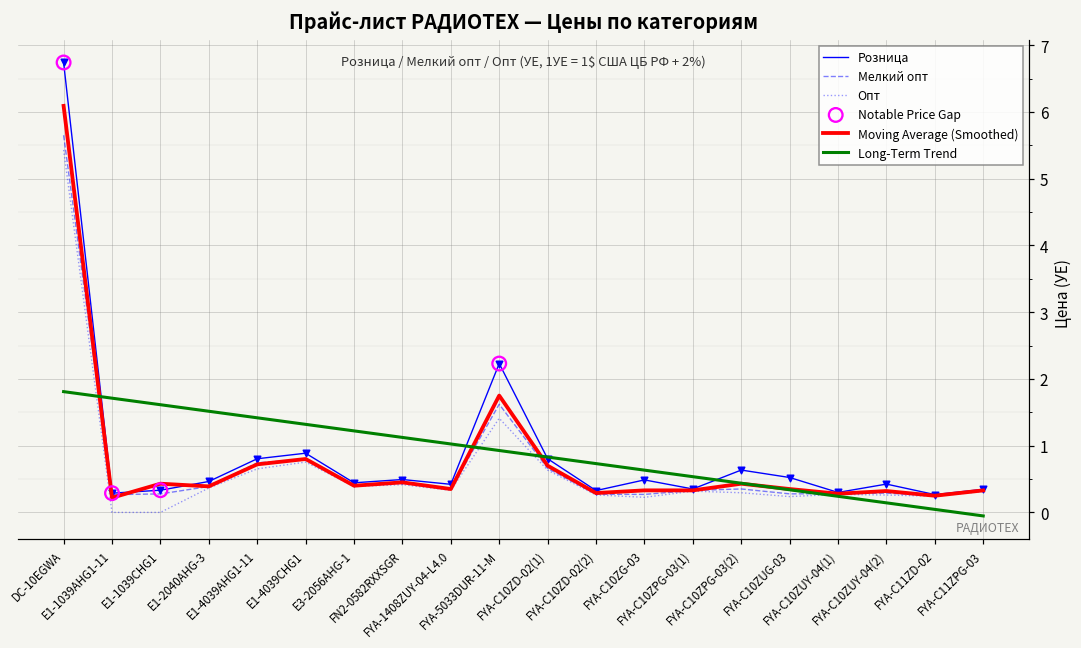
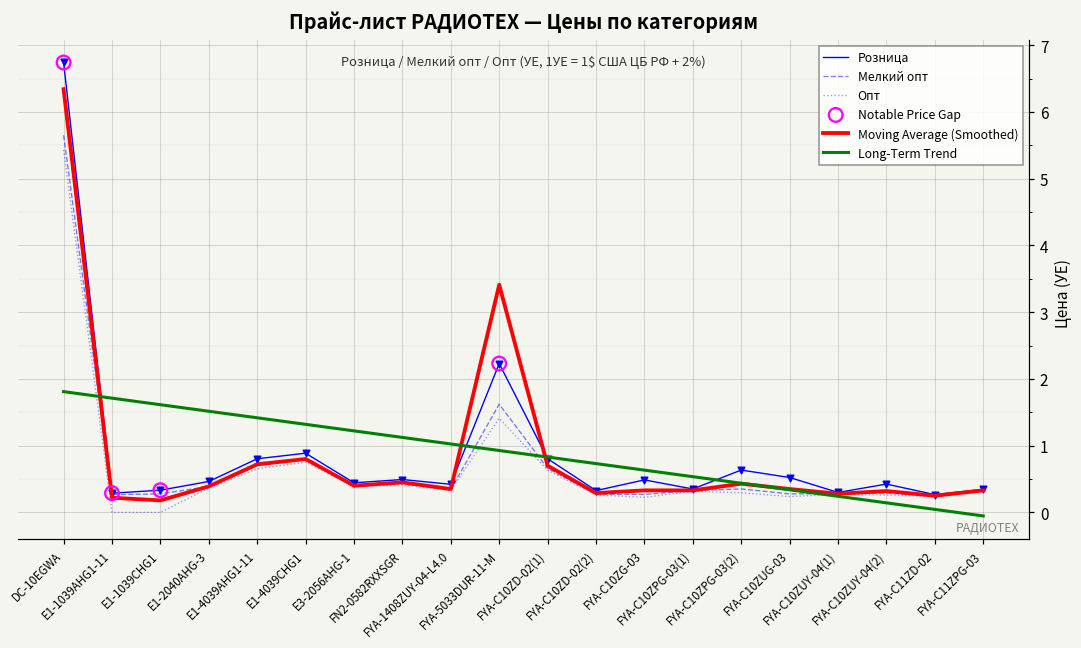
Moving Average (Smoothed), DC-10EGWA: 6.1 -> 6.3
Moving Average (Smoothed), E1-1039CHG1: 0.4 -> 0.2
Moving Average (Smoothed), FYA-5033DUR-11-M: 1.8 -> 3.4
